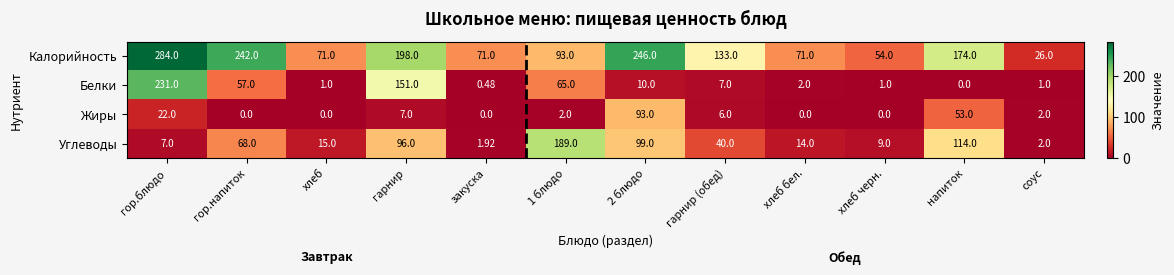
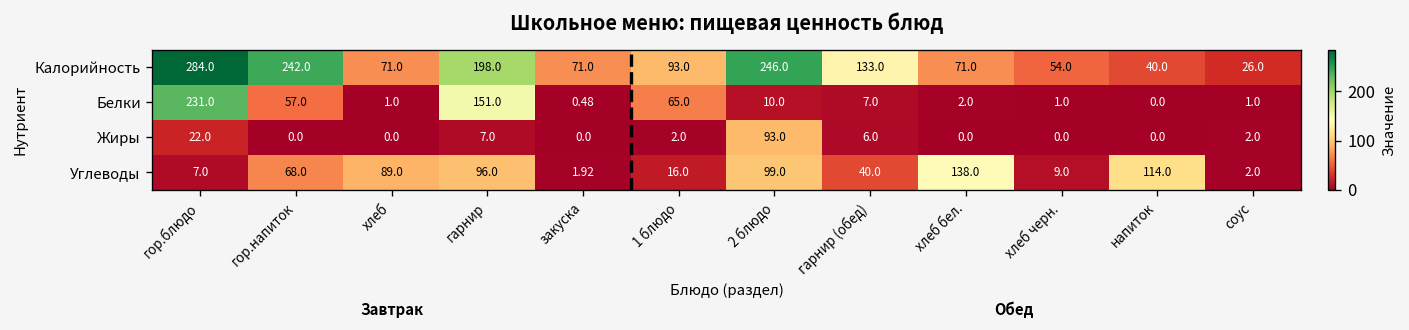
Калорийность, напиток: 174.0 -> 40.0
Жиры, напиток: 53.0 -> 0.0
Углеводы, хлеб: 15.0 -> 89.0
Углеводы, 1 блюдо: 189.0 -> 16.0
Углеводы, хлеб бел.: 14.0 -> 138.0
